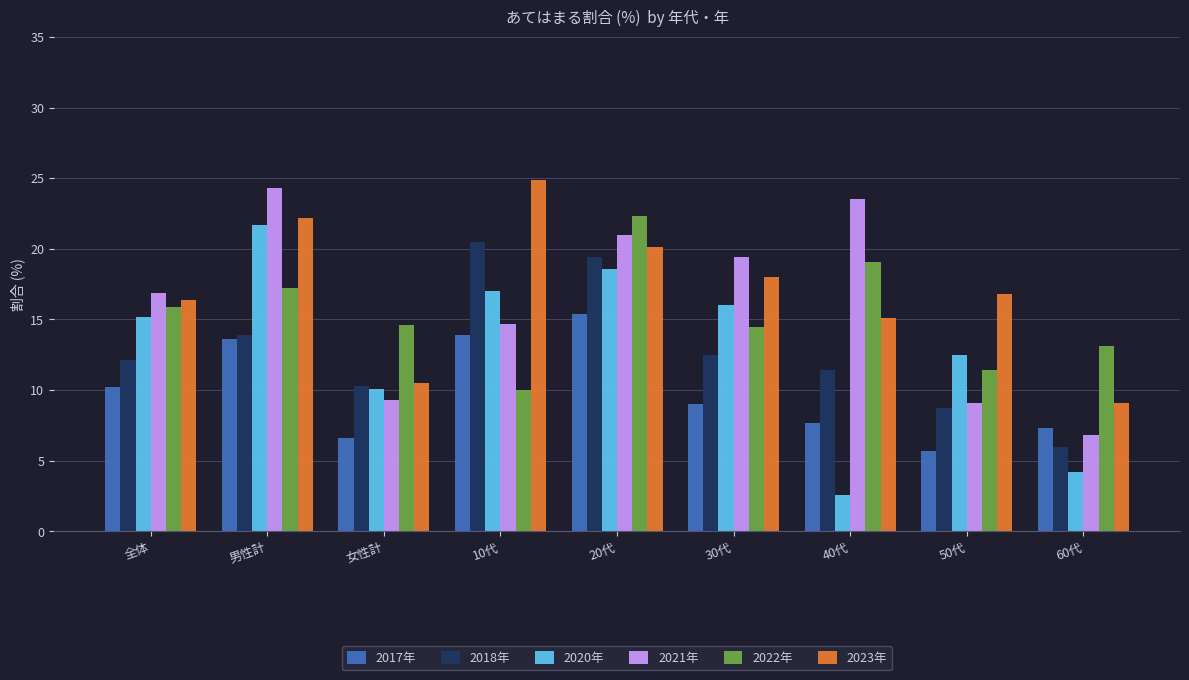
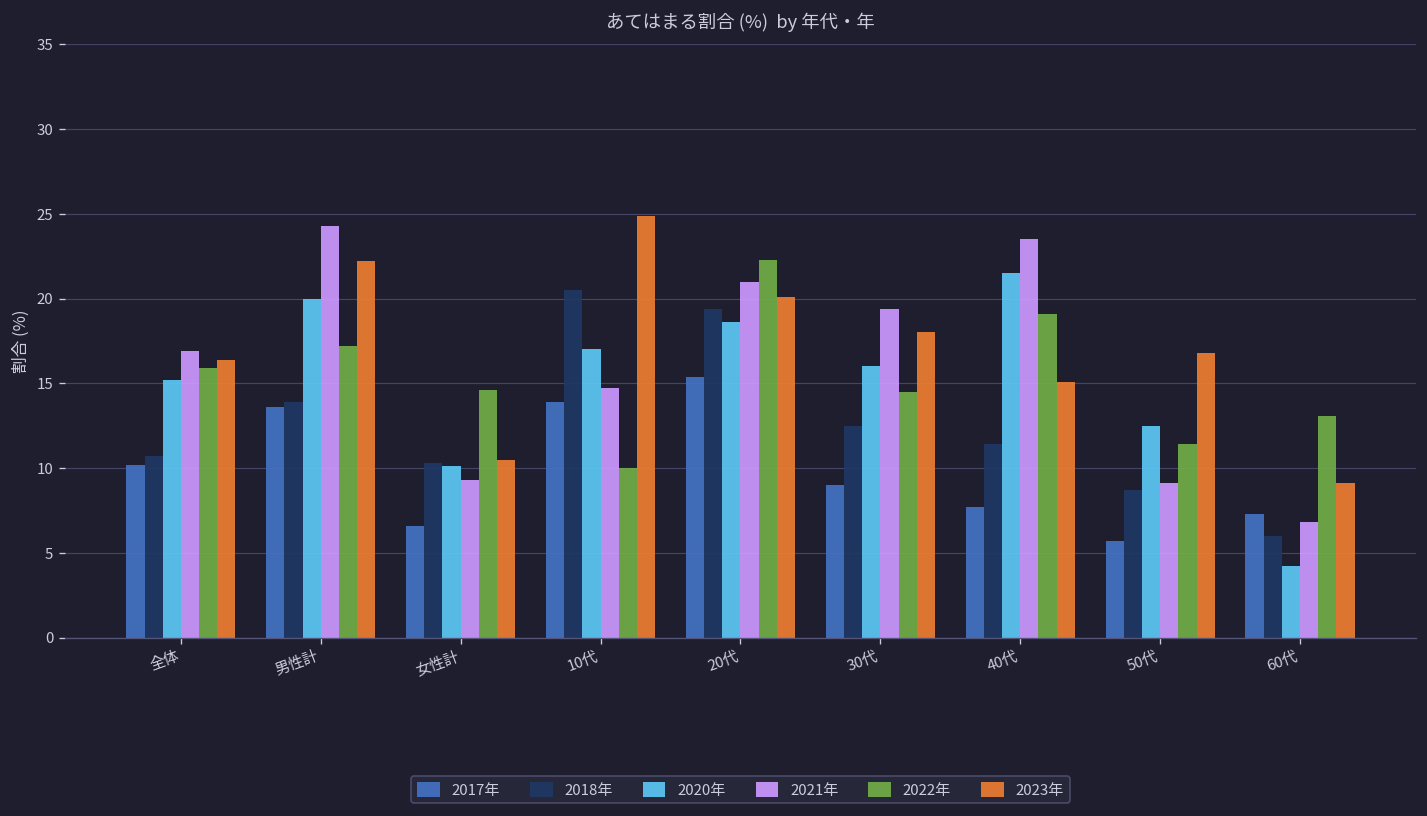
2018年, 全体: 12.1 -> 10.7
2020年, 男性計: 21.7 -> 20.0
2020年, 40代: 2.6 -> 21.5
